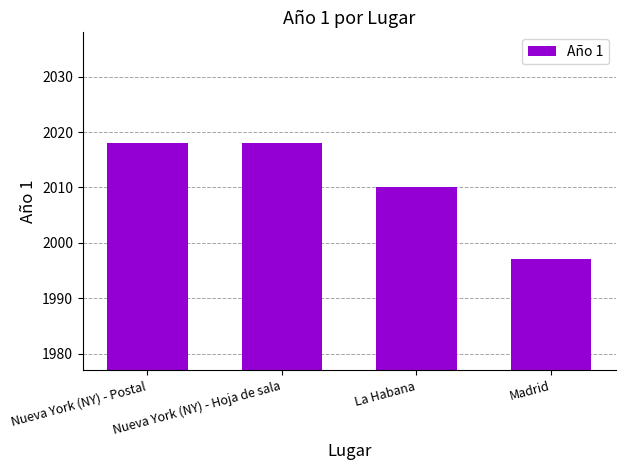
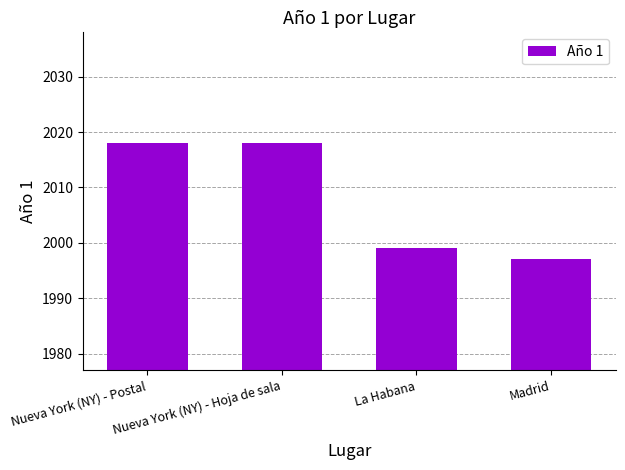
La Habana: 2010 -> 1999
